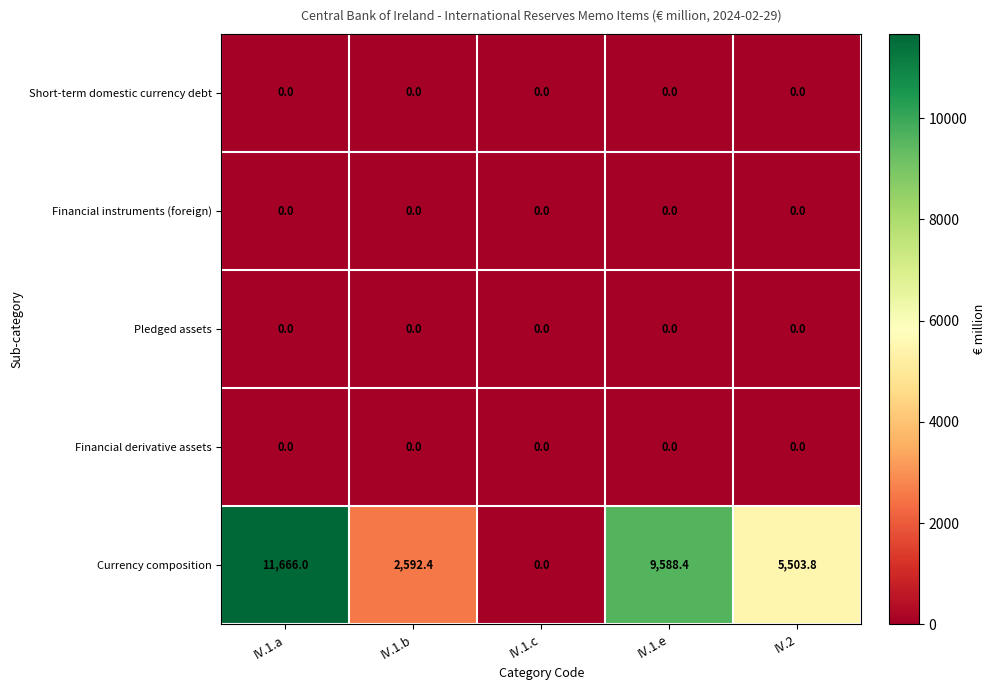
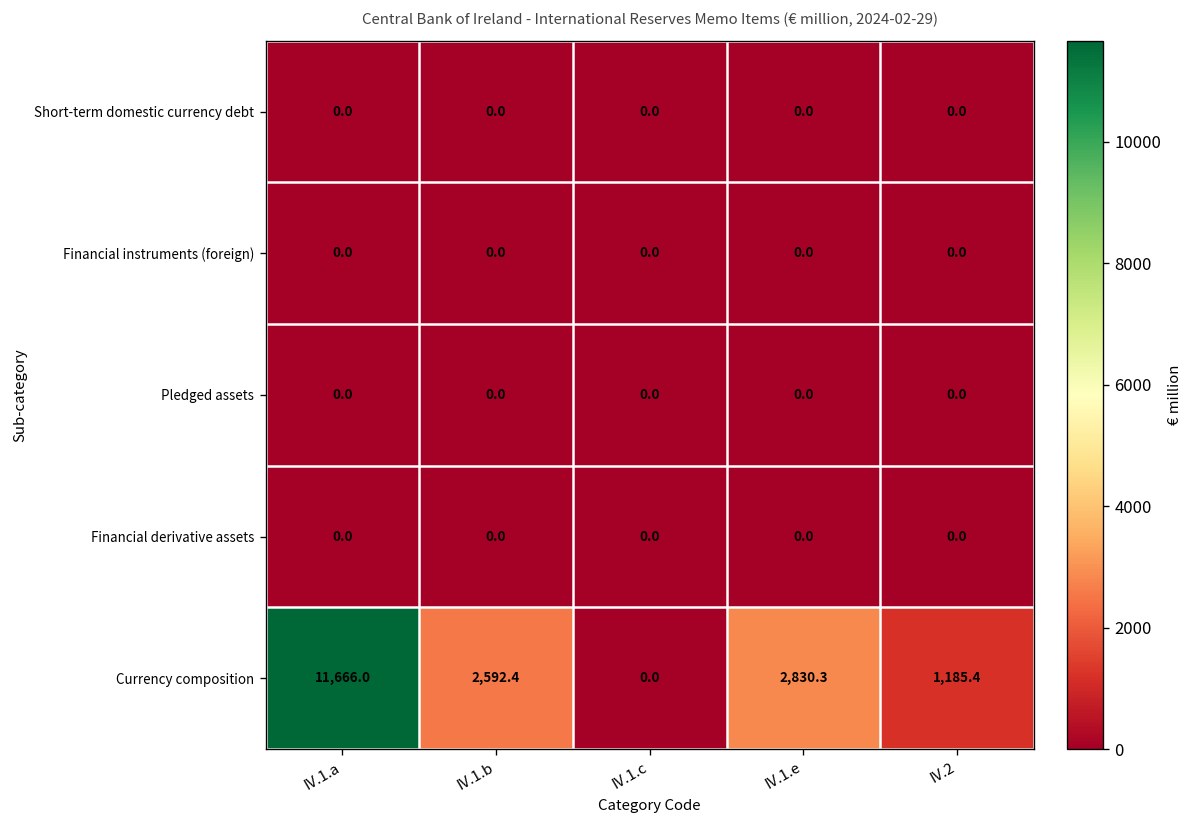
Currency composition, IV.1.e: 9,588.4 -> 2,830.3
Currency composition, IV.2: 5,503.8 -> 1,185.4
